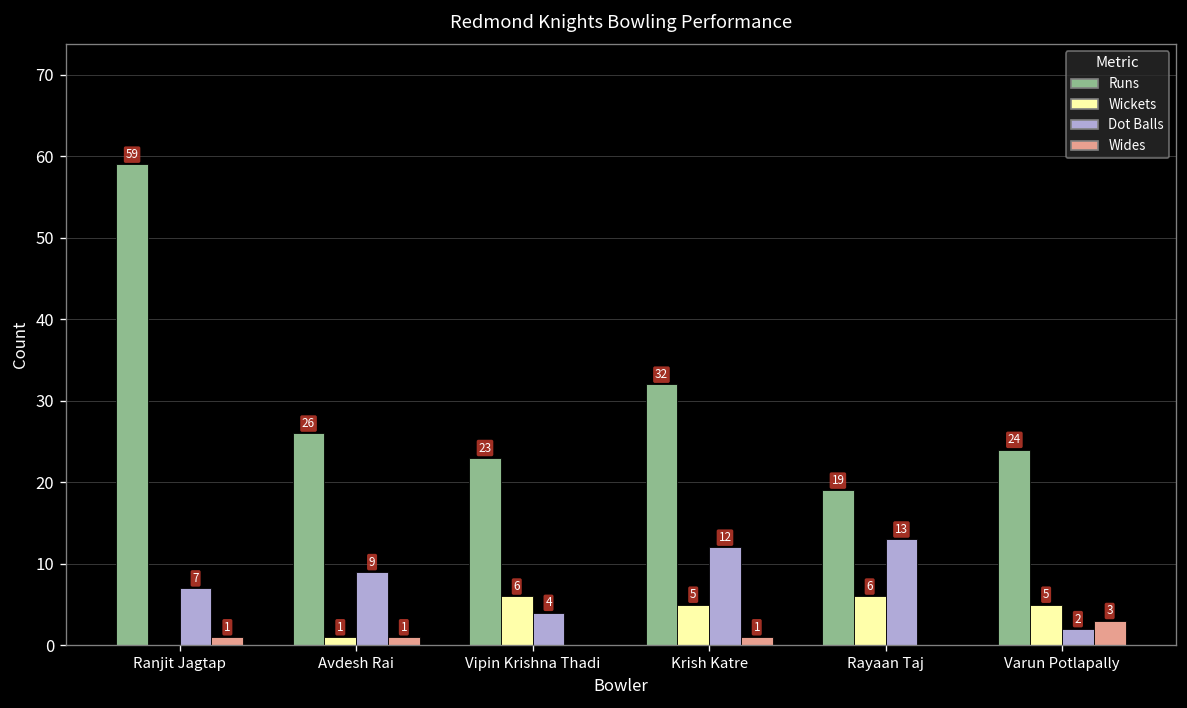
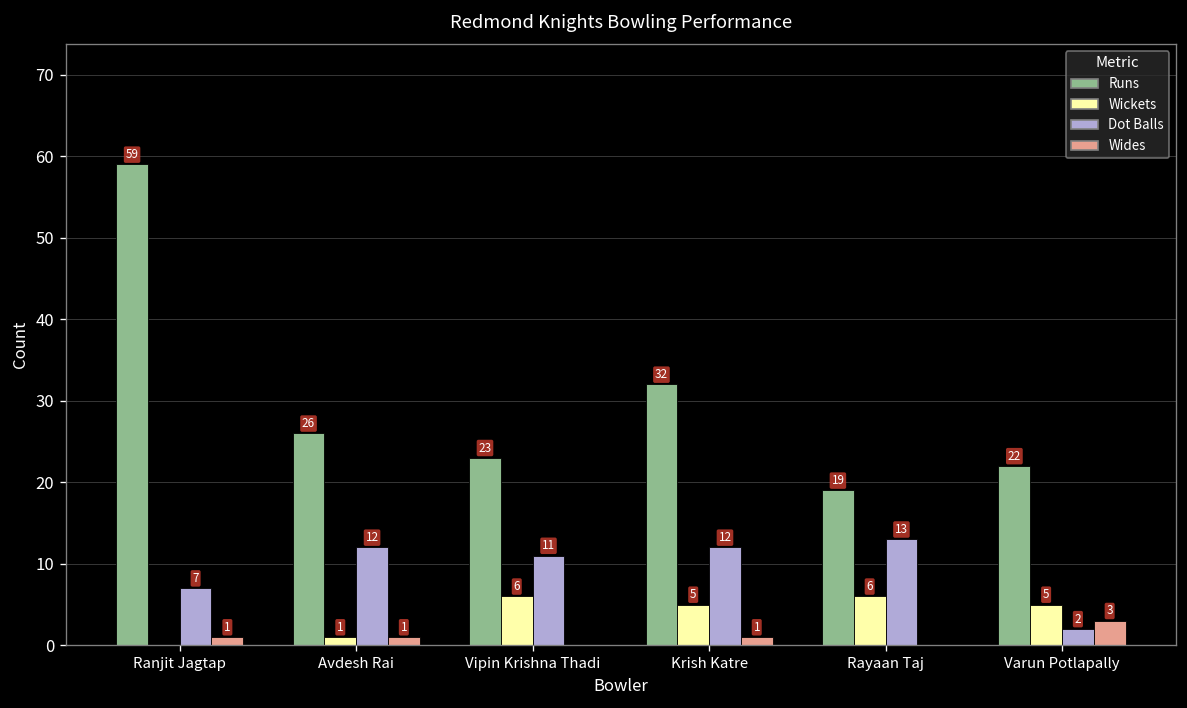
Dot Balls, Avdesh Rai: 9 -> 12
Dot Balls, Vipin Krishna Thadi: 4 -> 11
Runs, Varun Potlapally: 24 -> 22
